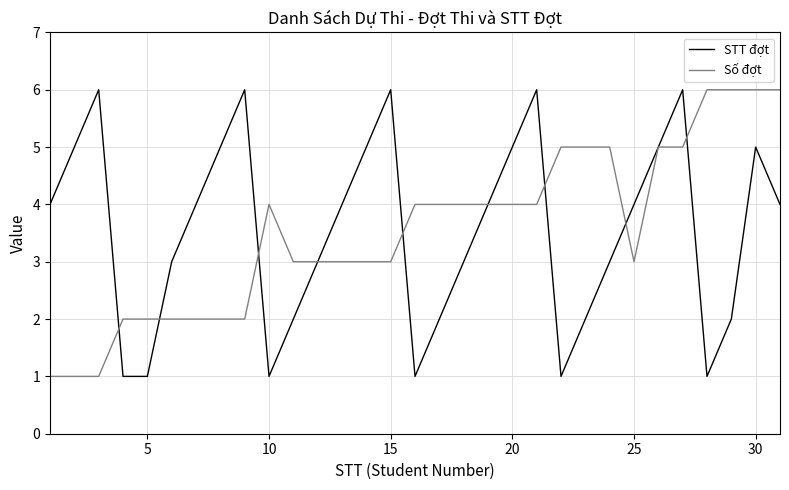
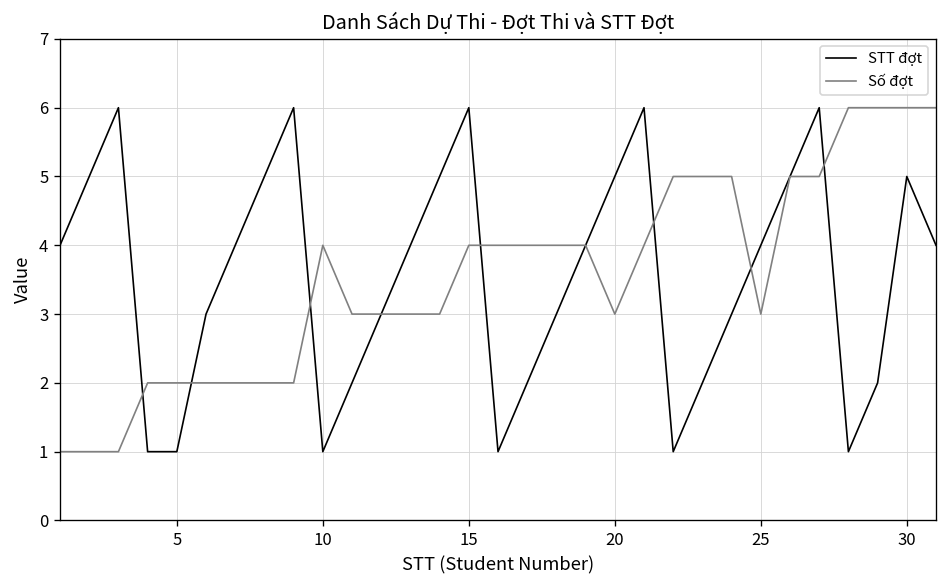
Số đợt, 15: 3 -> 4
Số đợt, 20: 4 -> 3
